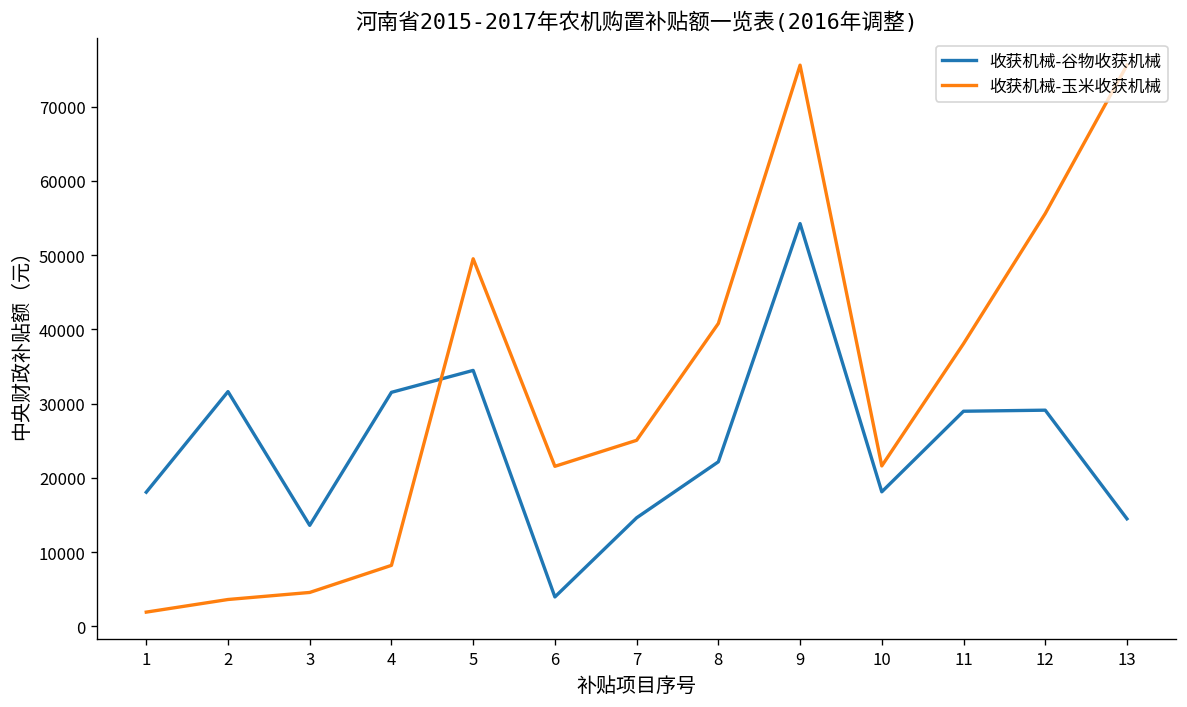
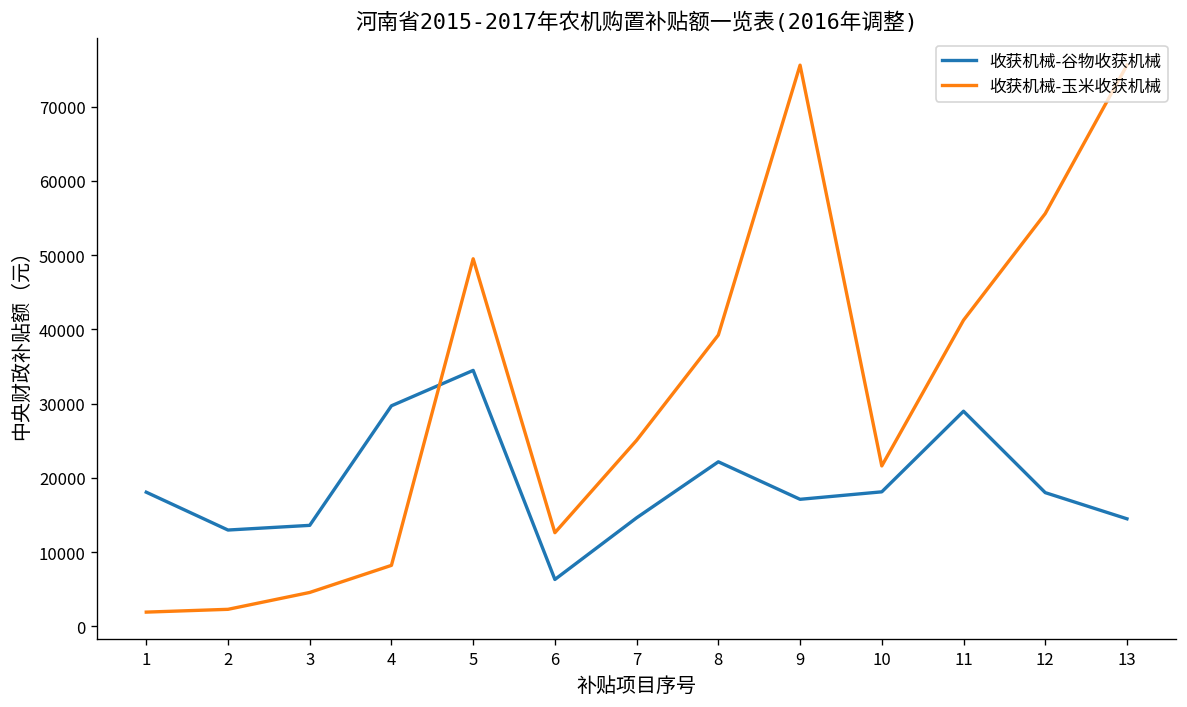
收获机械-谷物收获机械, 2: 32000 -> 13000
收获机械-玉米收获机械, 2: 4000 -> 2000
收获机械-谷物收获机械, 4: 32000 -> 30000
收获机械-谷物收获机械, 6: 4000 -> 6000
收获机械-玉米收获机械, 6: 22000 -> 13000
收获机械-玉米收获机械, 8: 41000 -> 39000
收获机械-谷物收获机械, 9: 54000 -> 17000
收获机械-玉米收获机械, 11: 38000 -> 41000
收获机械-谷物收获机械, 12: 29000 -> 18000
